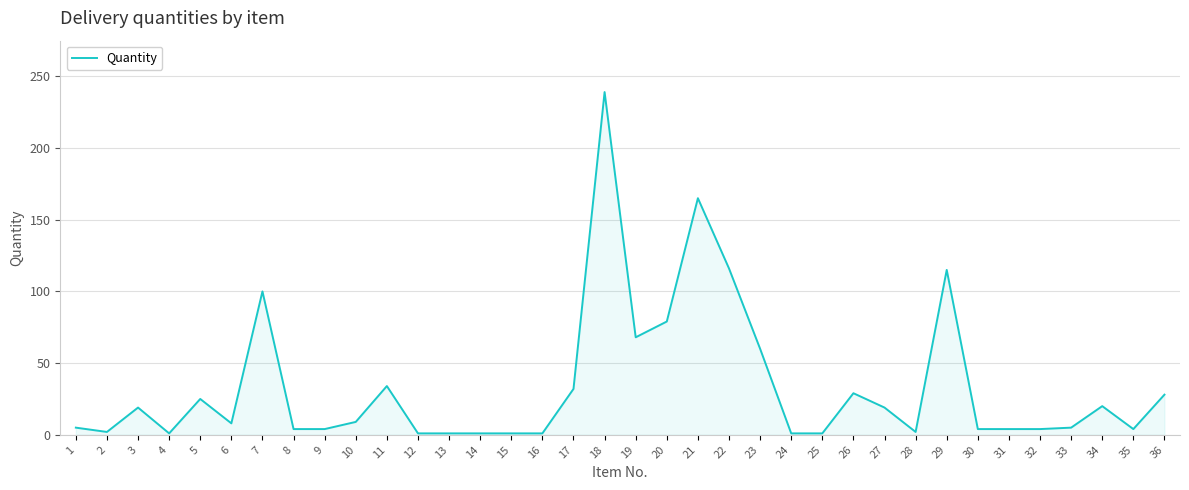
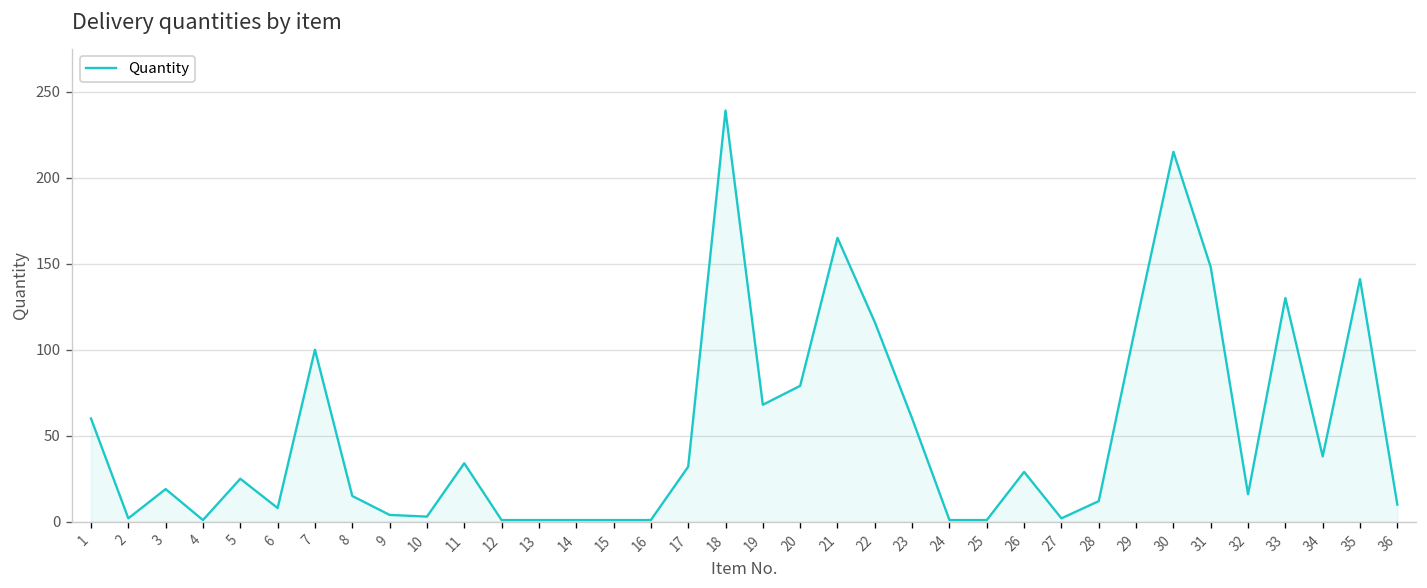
1: 5 -> 60
8: 4 -> 15
10: 9 -> 3
27: 19 -> 2
28: 2 -> 12
30: 4 -> 215
31: 4 -> 148
32: 4 -> 16
33: 5 -> 130
34: 20 -> 38
35: 4 -> 141
36: 28 -> 10
